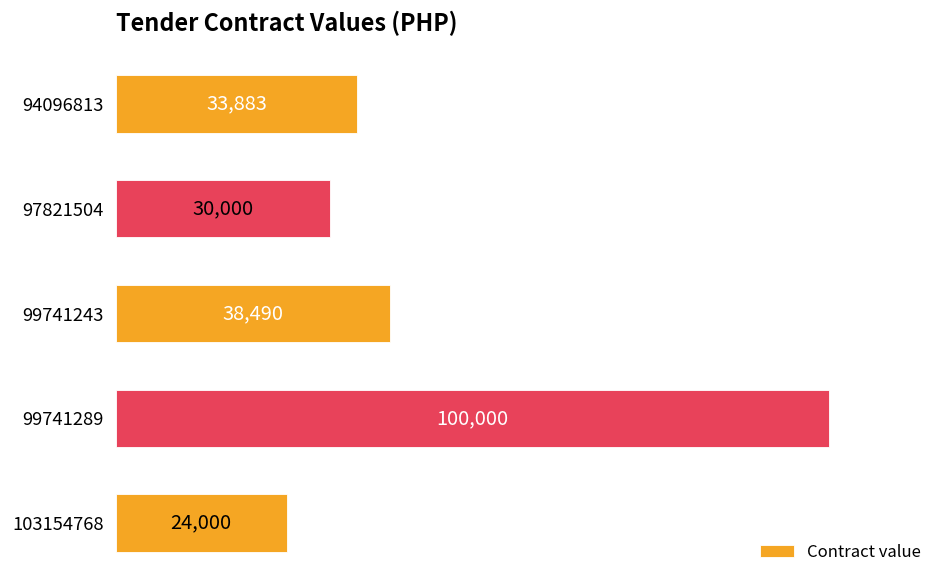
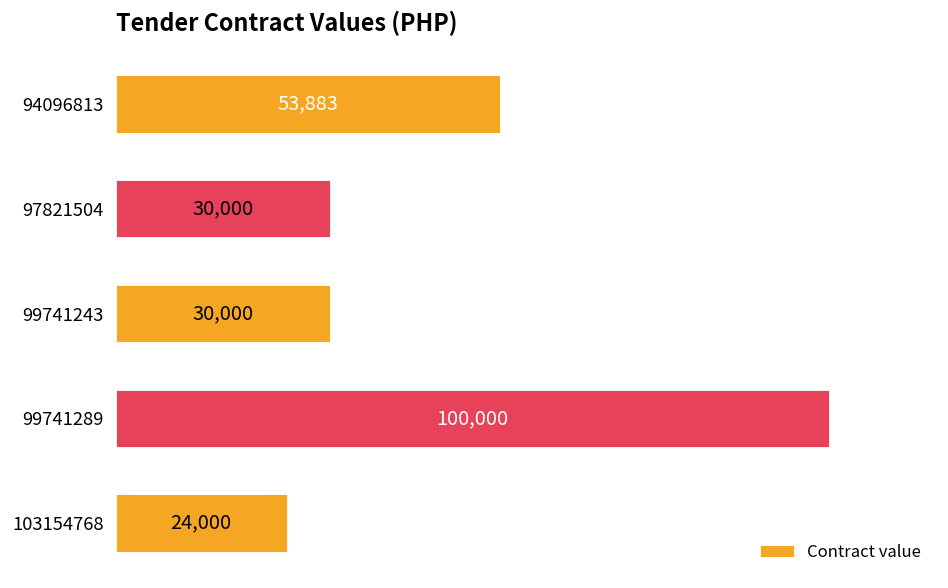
94096813: 33,883 -> 53,883
99741243: 38,490 -> 30,000
